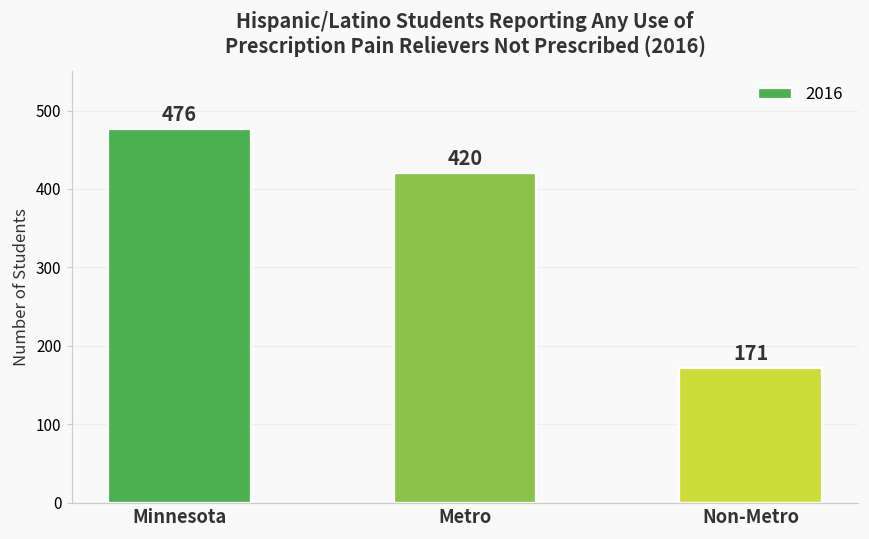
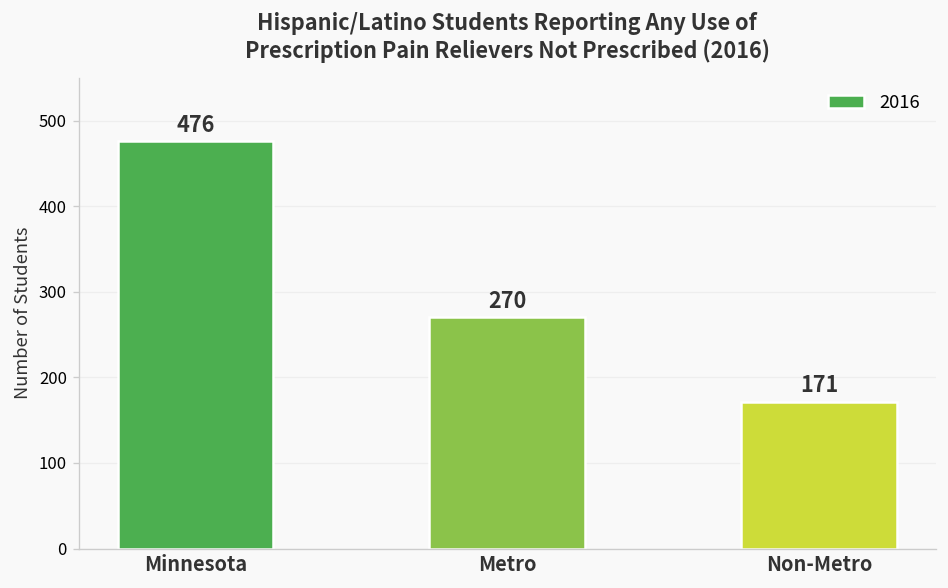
Metro: 420 -> 270
